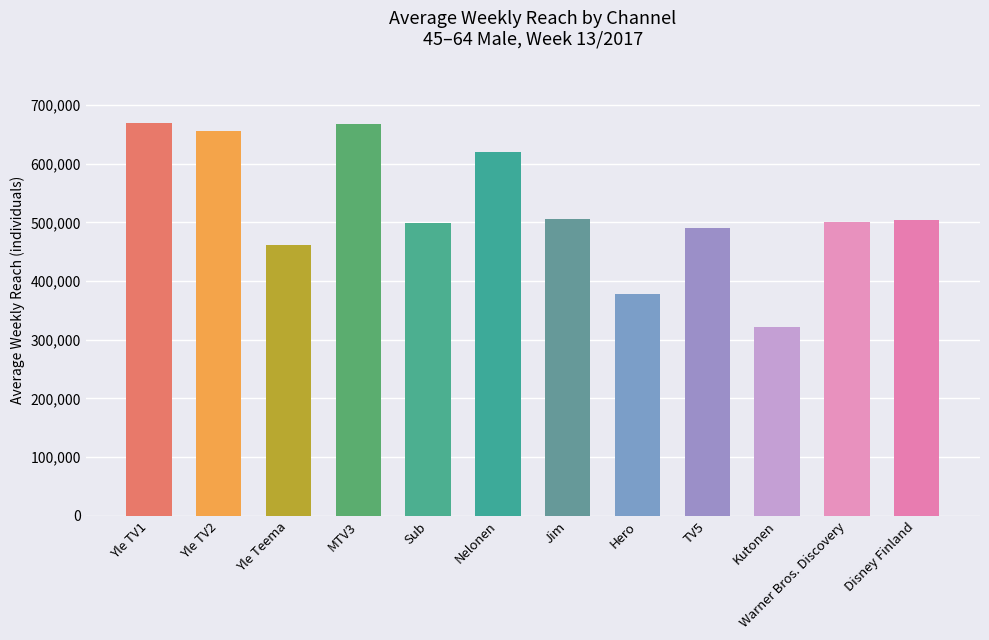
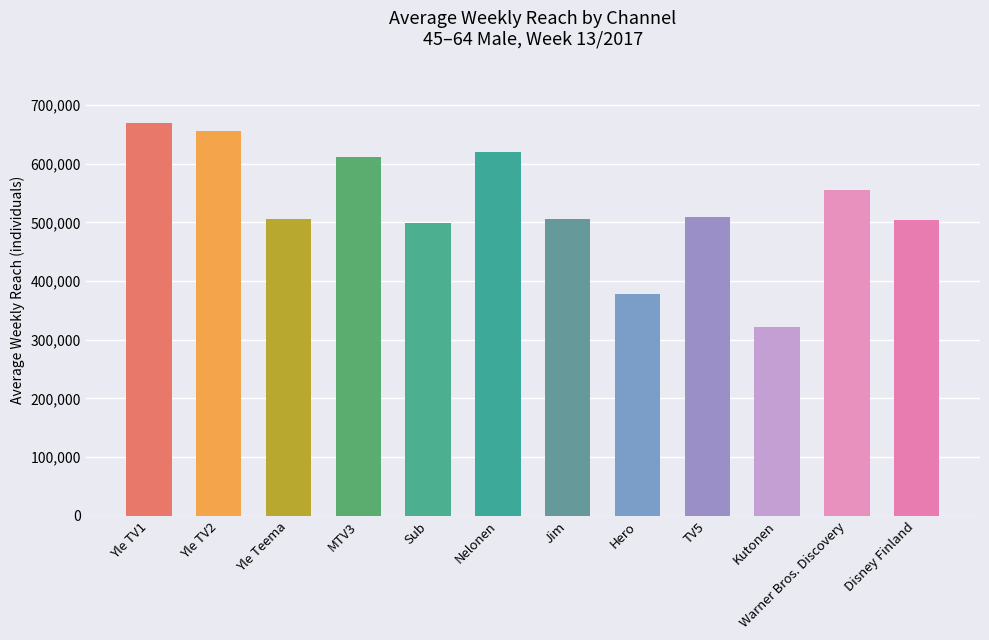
Yle Teema: 460,000 -> 510,000
MTV3: 670,000 -> 610,000
TV5: 490,000 -> 510,000
Warner Bros. Discovery: 500,000 -> 560,000
